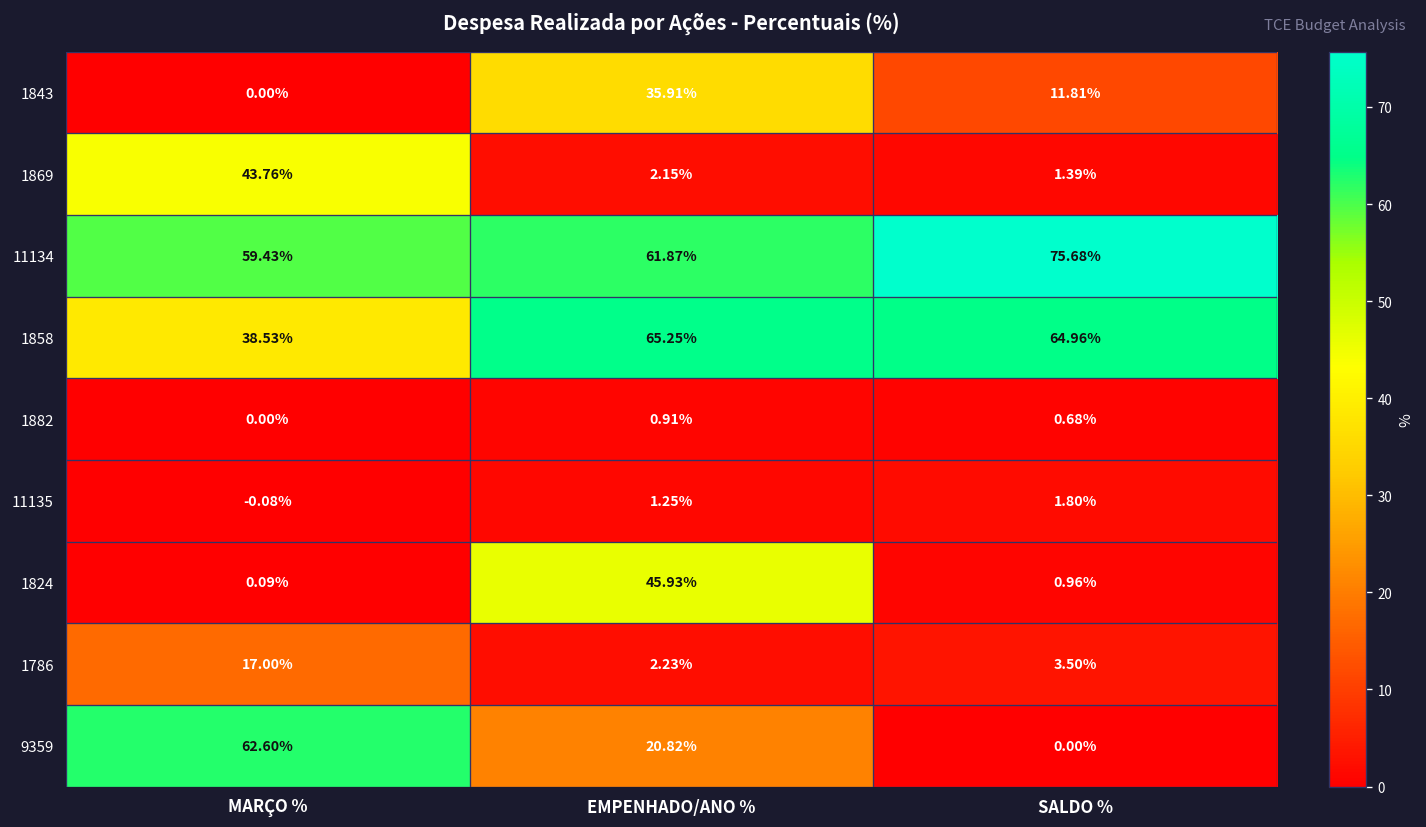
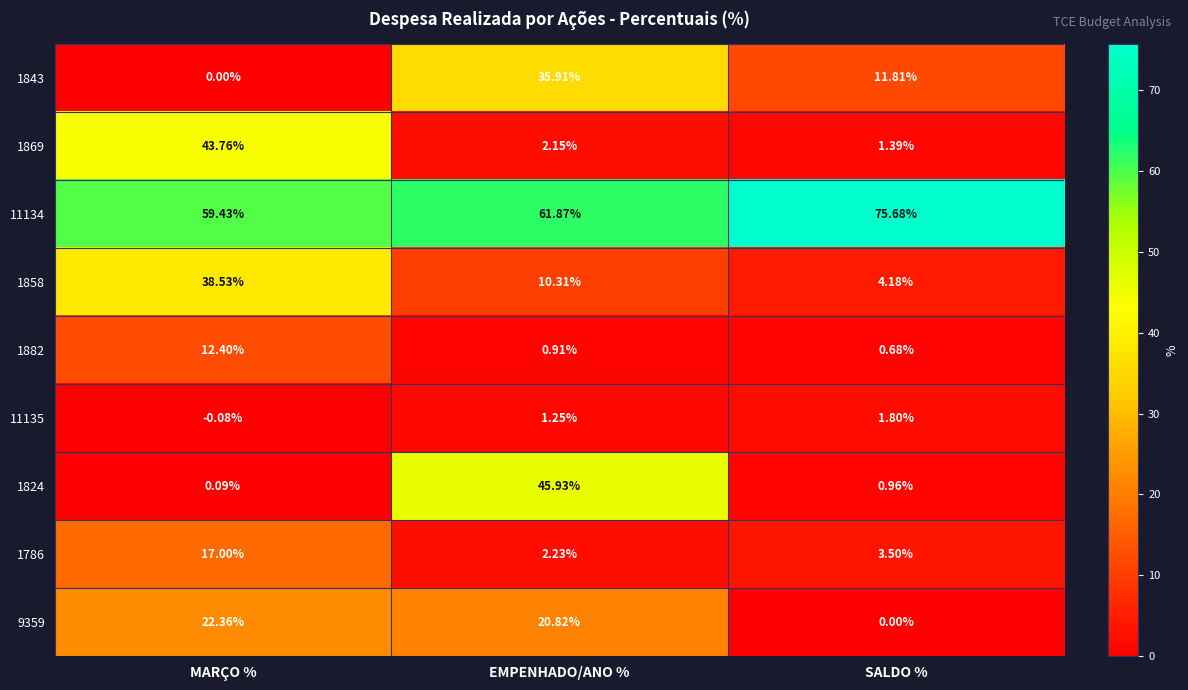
1858, EMPENHADO/ANO %: 65.25% -> 10.31%
1858, SALDO %: 64.96% -> 4.18%
1882, MARÇO %: 0.00% -> 12.40%
9359, MARÇO %: 62.60% -> 22.36%
